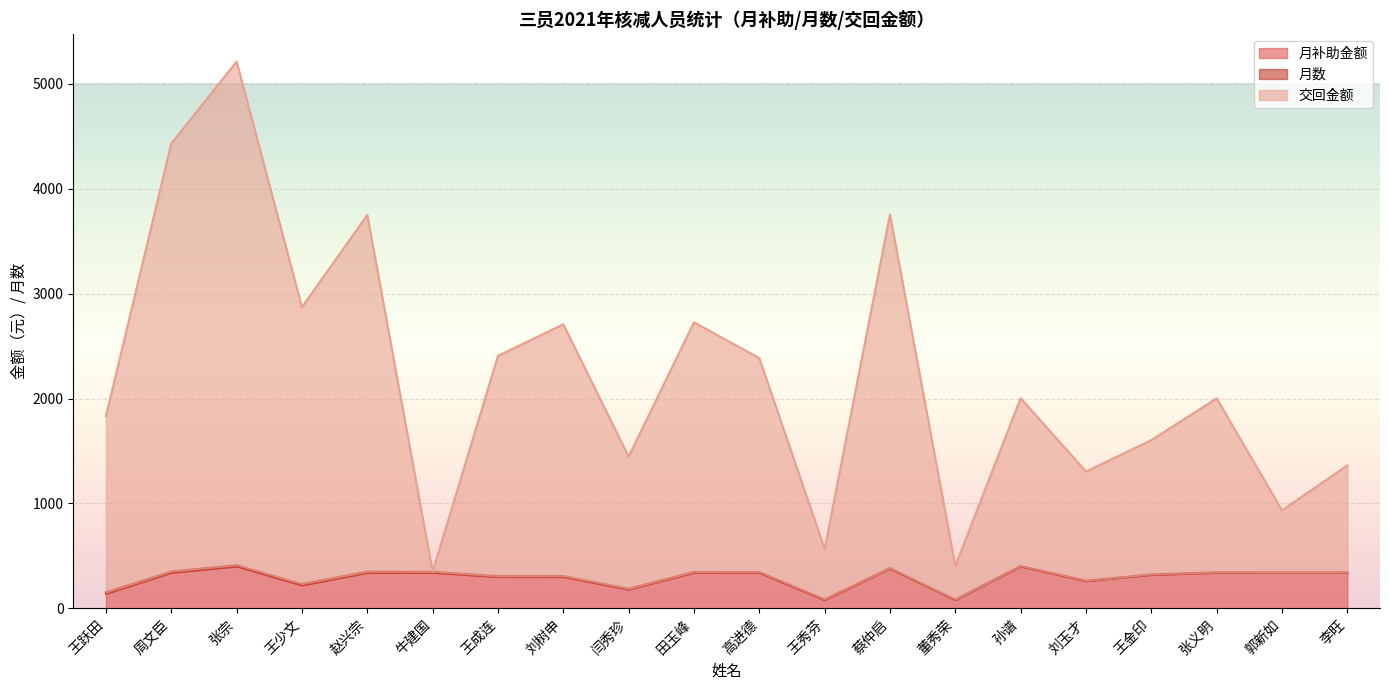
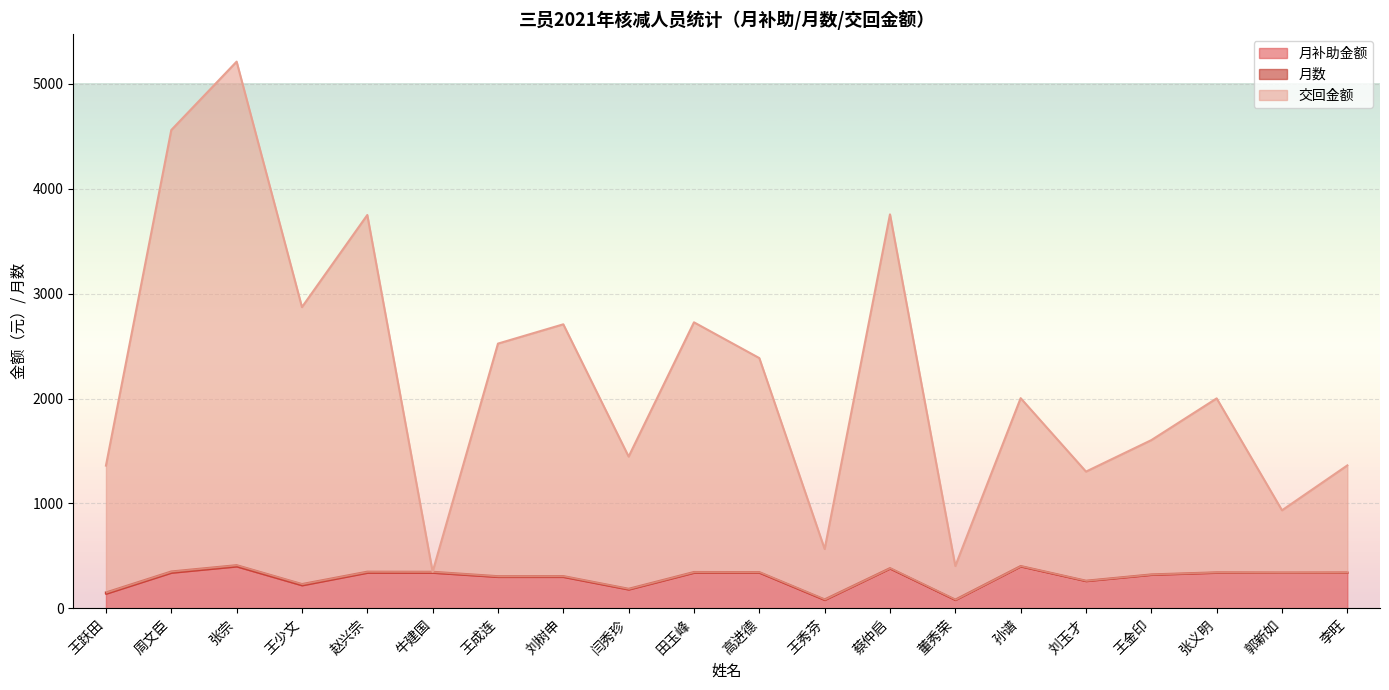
交回金额, 王跃田: 1680 -> 1210
交回金额, 周文臣: 4080 -> 4210
交回金额, 王成连: 2100 -> 2220
